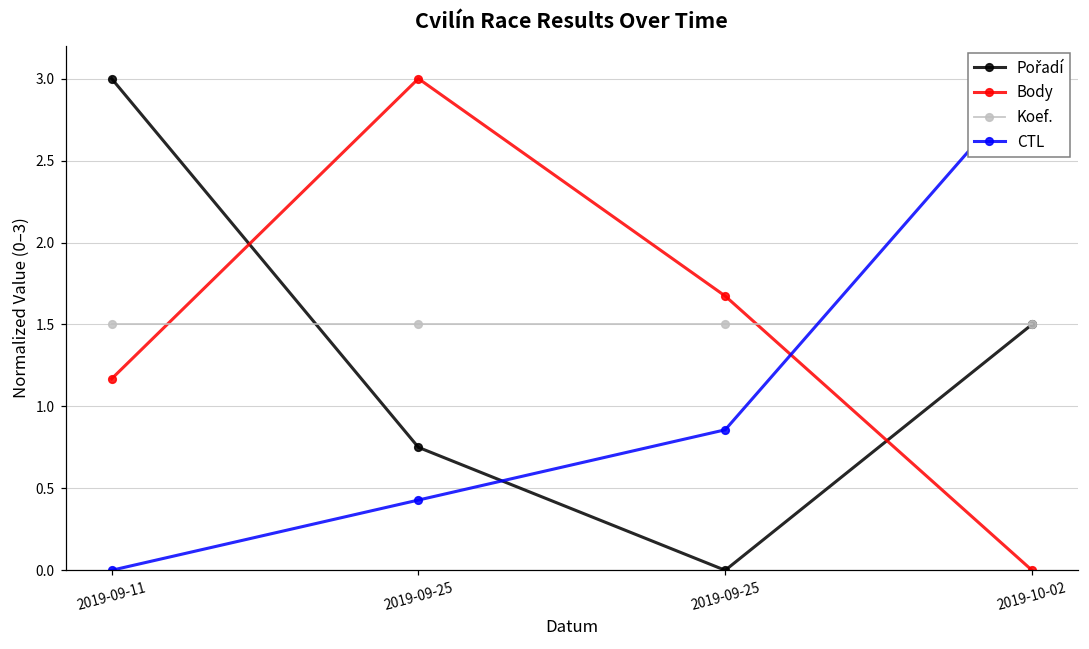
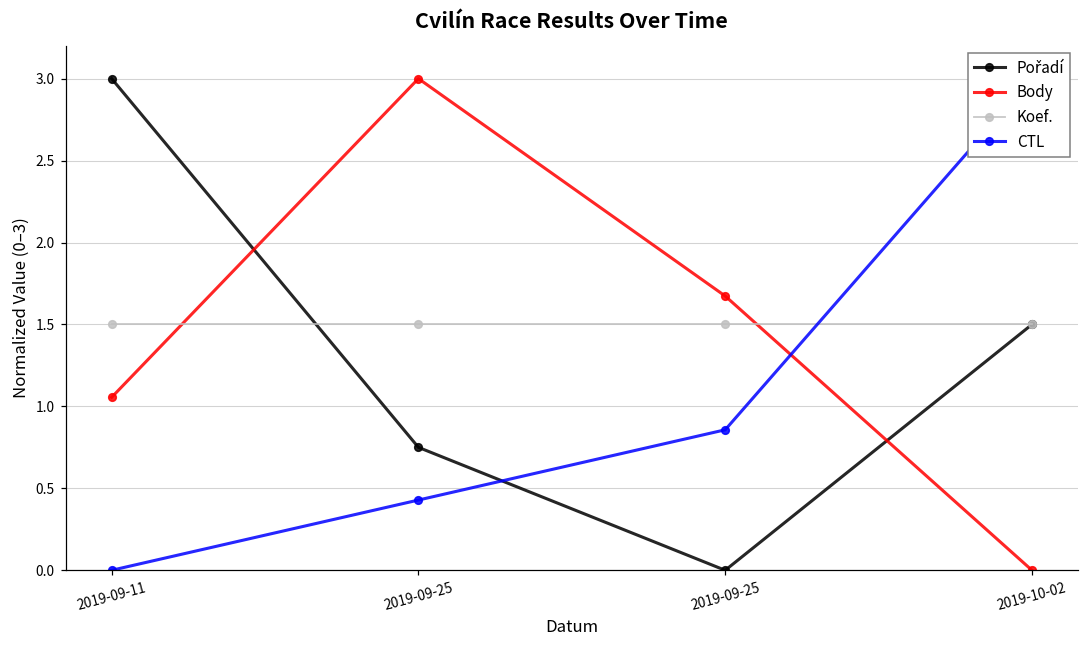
Body, 2019-09-11: 1.17 -> 1.06
